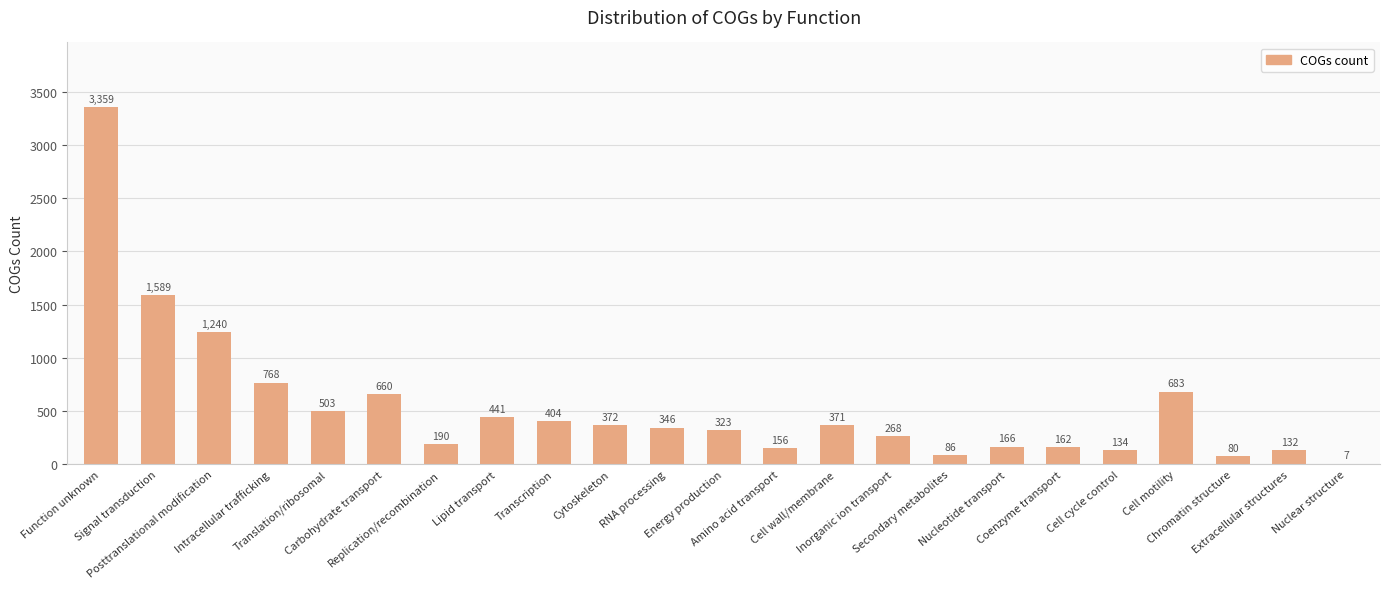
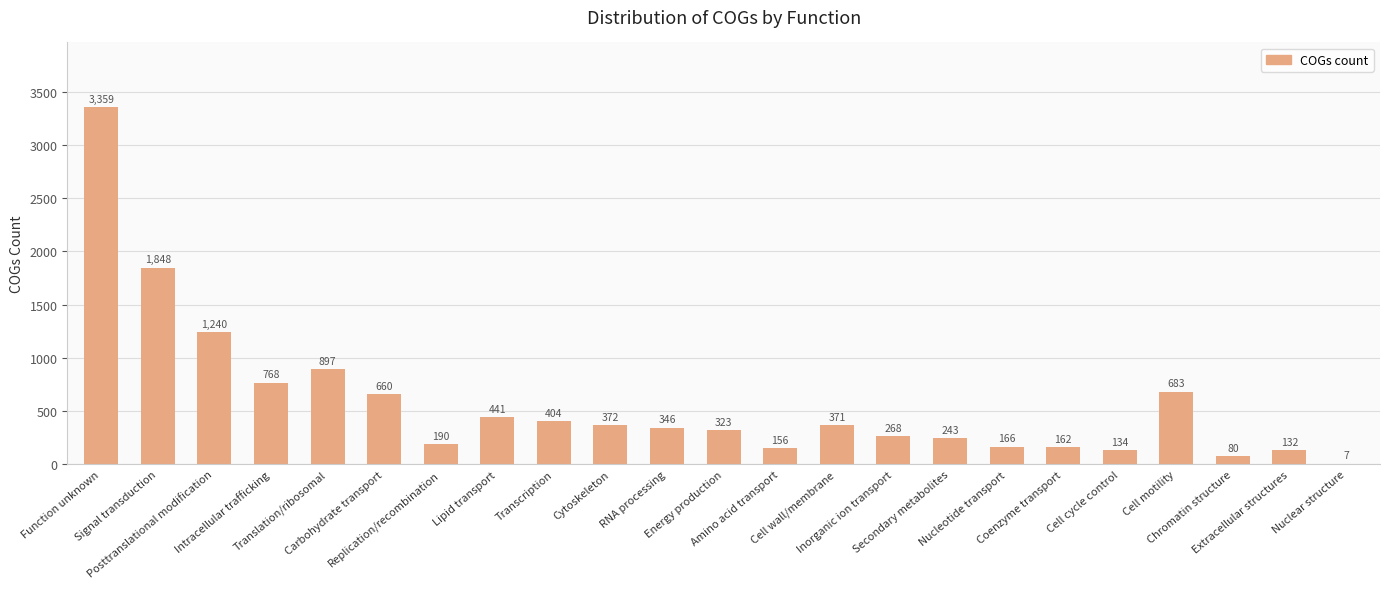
Signal transduction: 1,589 -> 1,848
Translation/ribosomal: 503 -> 897
Secondary metabolites: 86 -> 243
